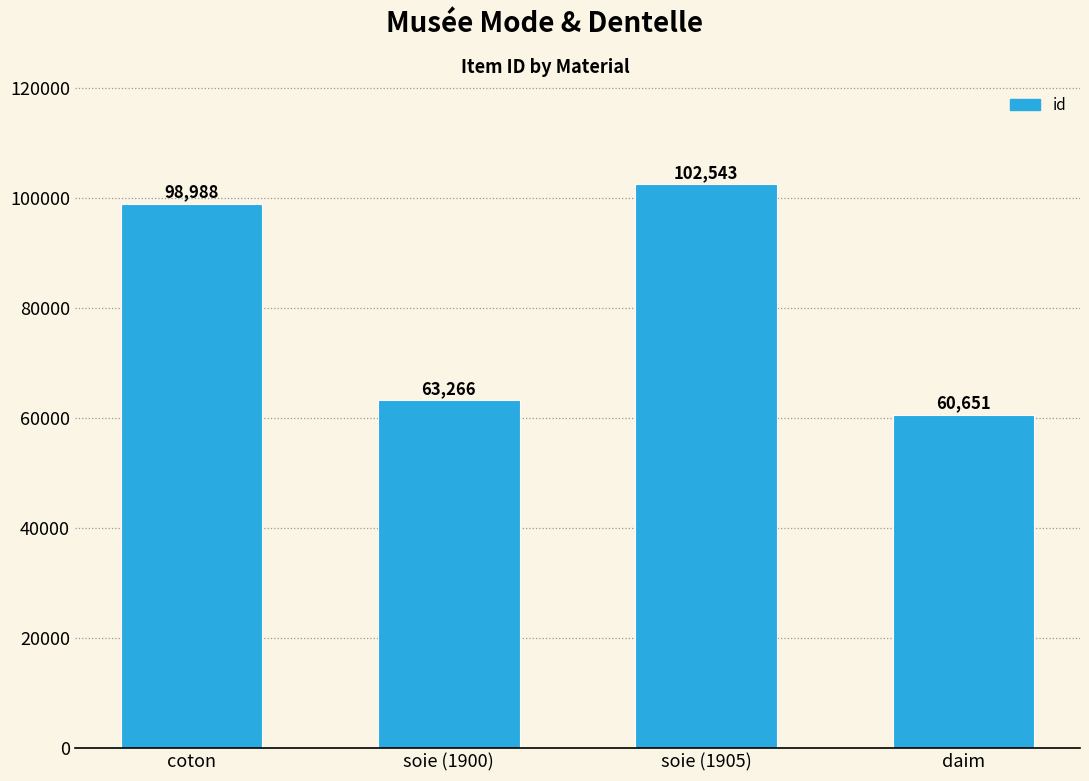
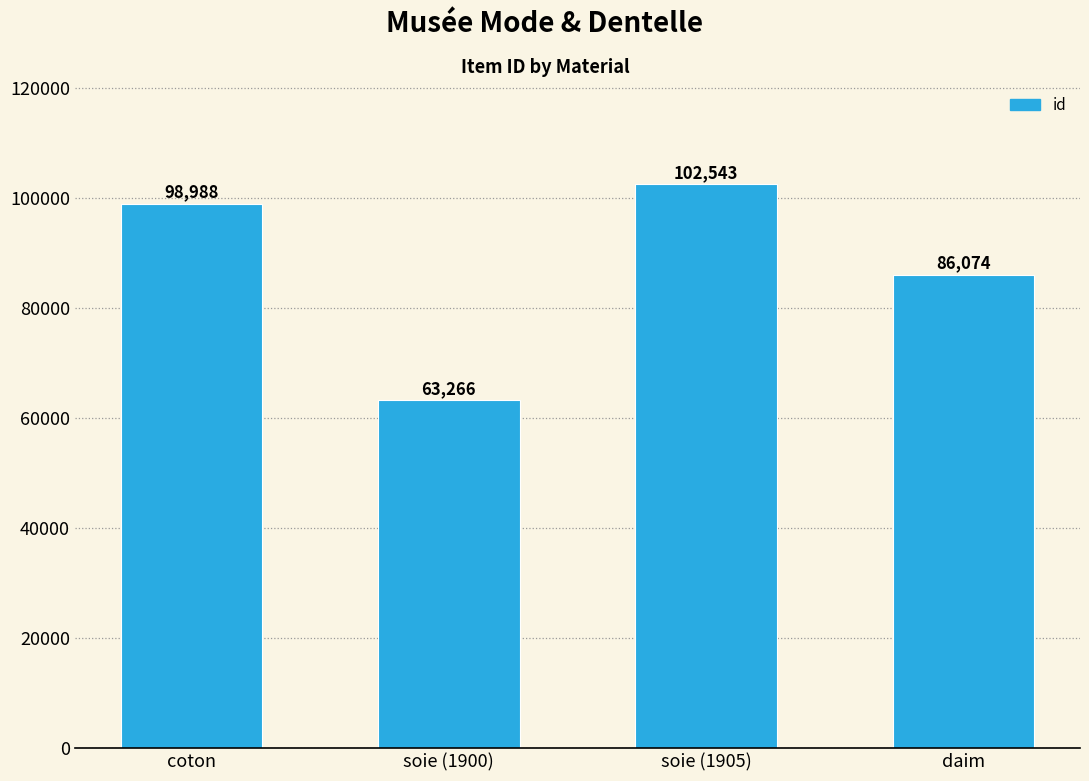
daim: 60,651 -> 86,074
